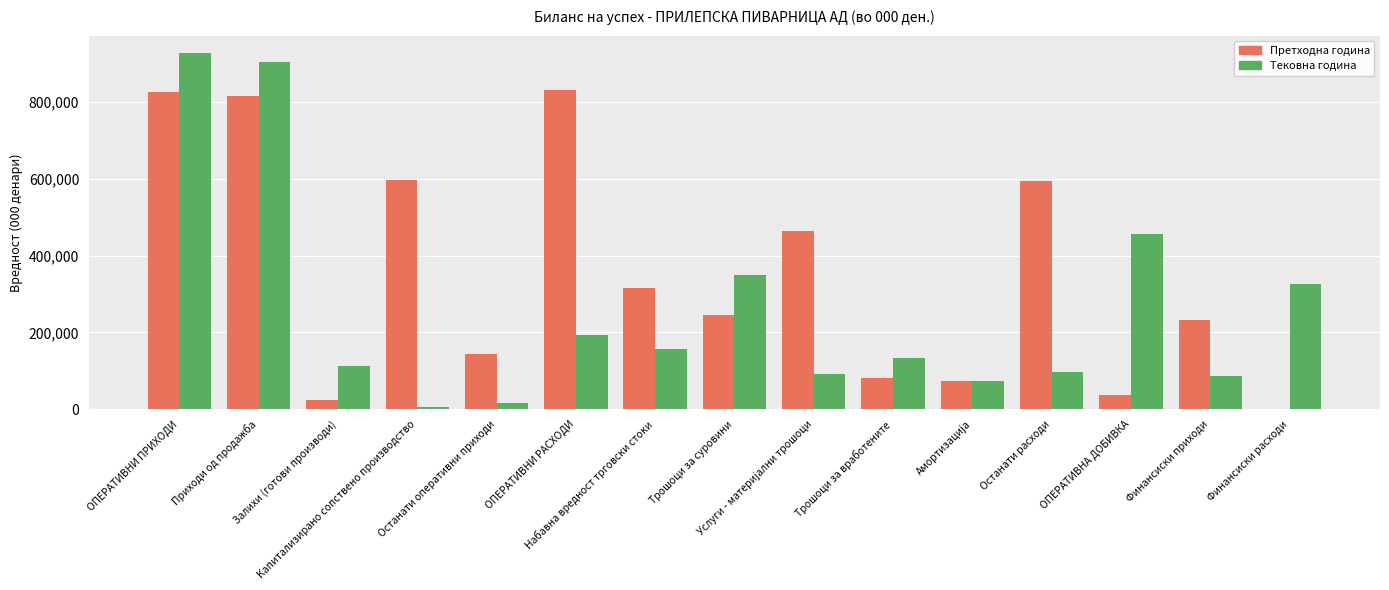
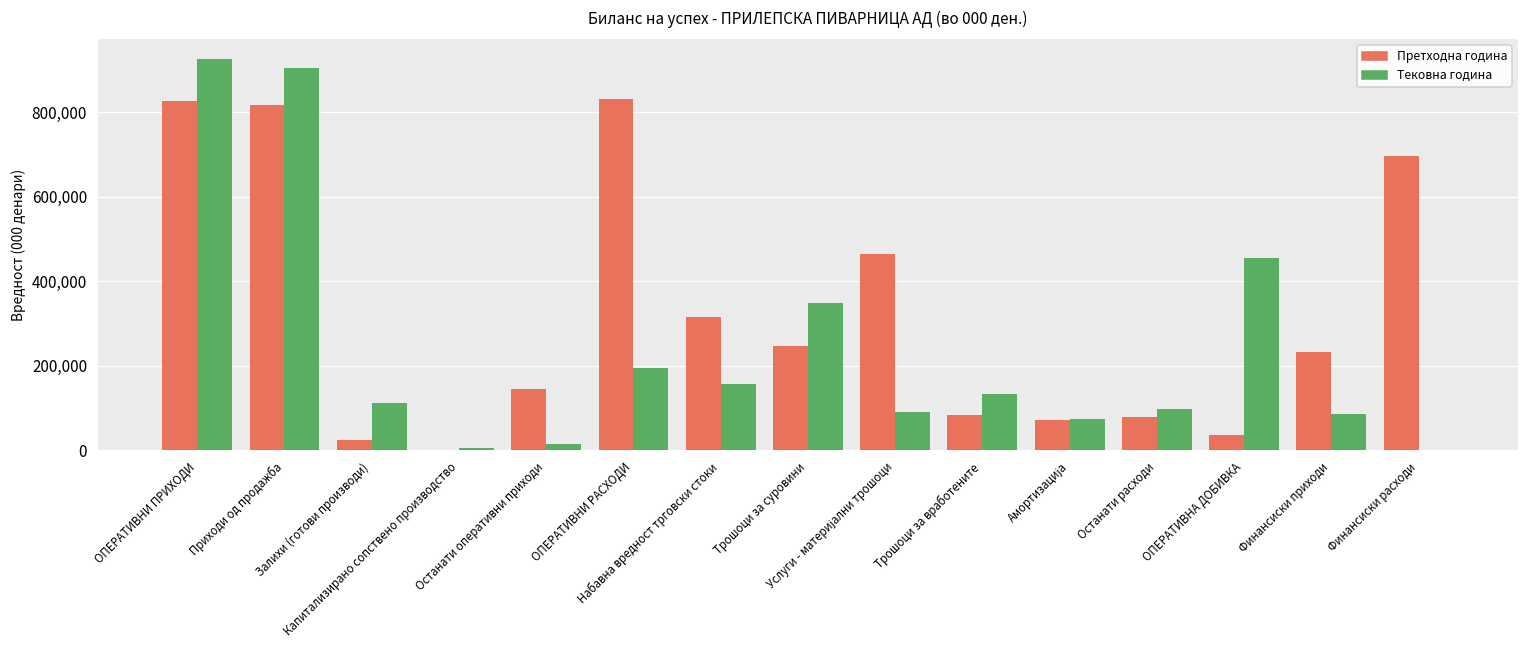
Претходна година, Капитализирано сопствено производство: 600,000 -> 0
Претходна година, Останати расходи: 590,000 -> 80,000
Претходна година, Финансиски расходи: 0 -> 700,000
Тековна година, Финансиски расходи: 330,000 -> 0
